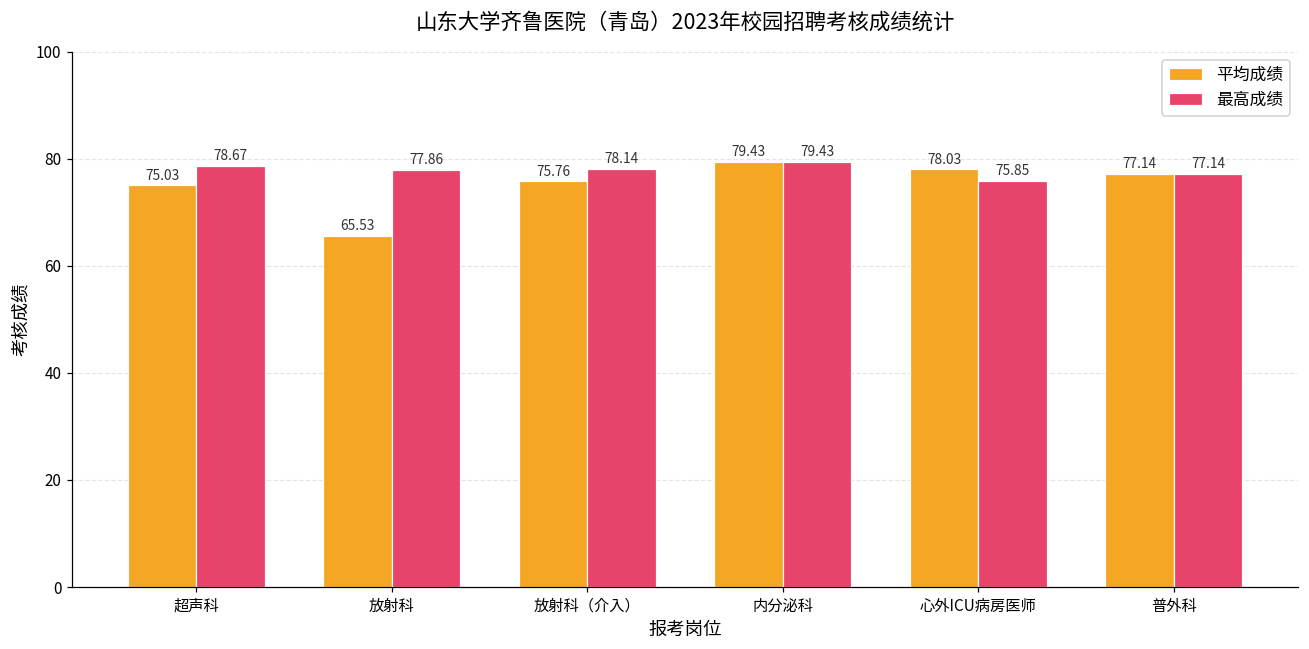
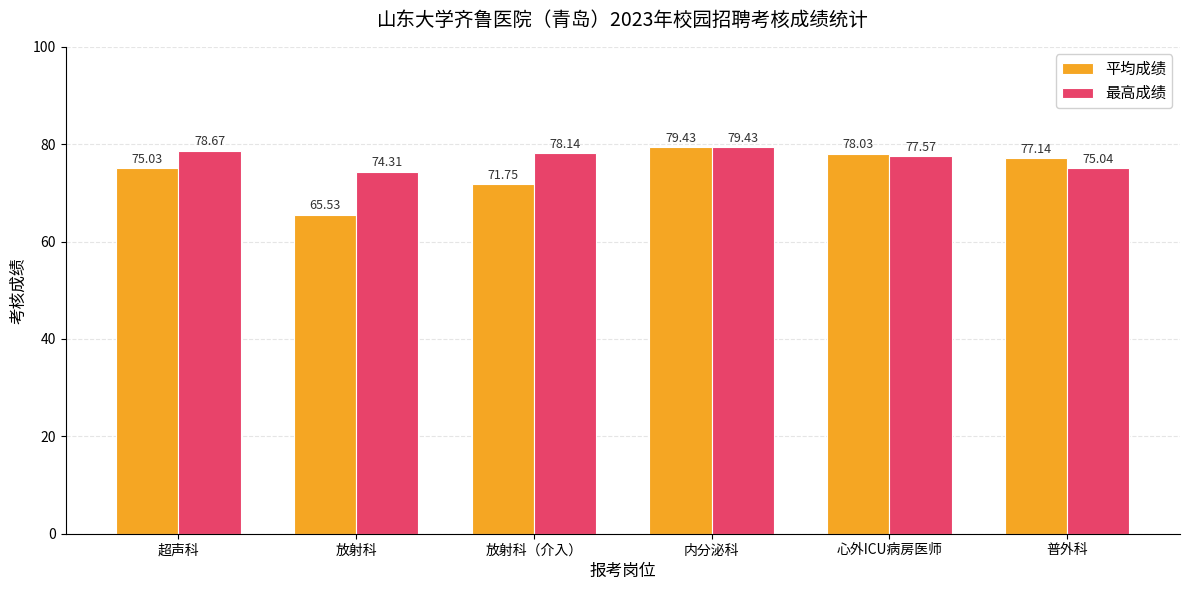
最高成绩, 放射科: 77.86 -> 74.31
平均成绩, 放射科（介入）: 75.76 -> 71.75
最高成绩, 心外ICU病房医师: 75.85 -> 77.57
最高成绩, 普外科: 77.14 -> 75.04
